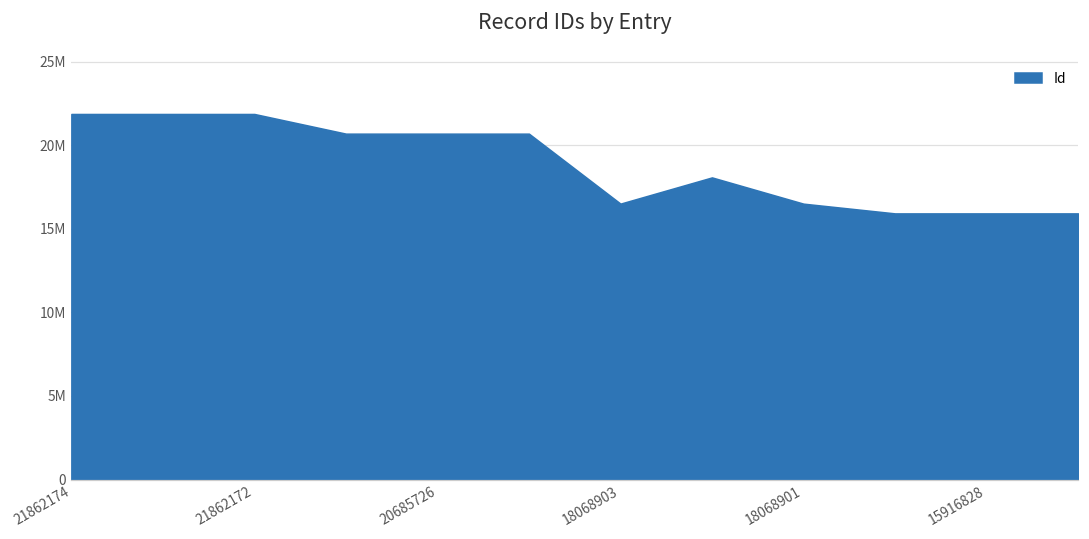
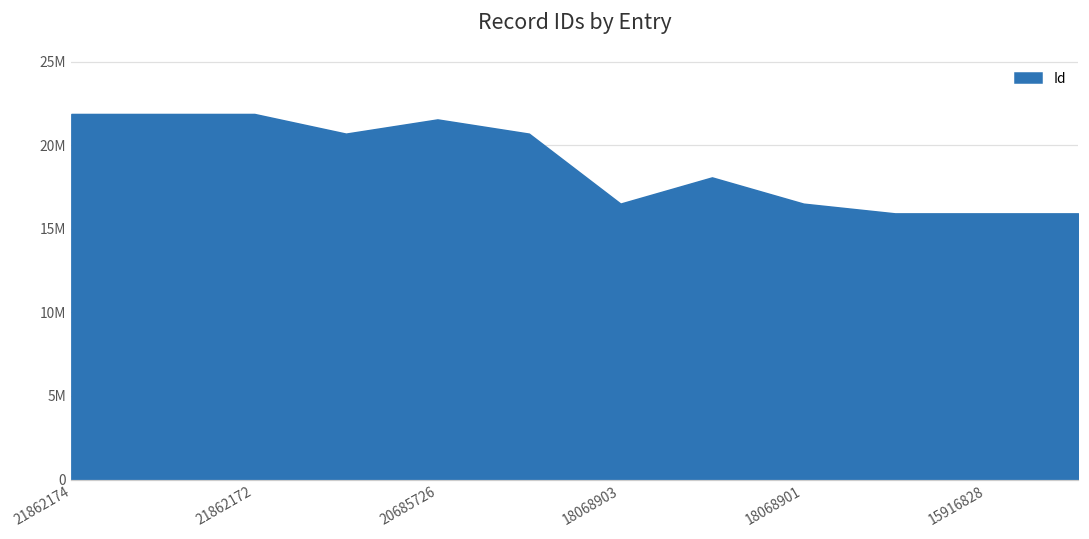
20685726: 20700000 -> 21500000
